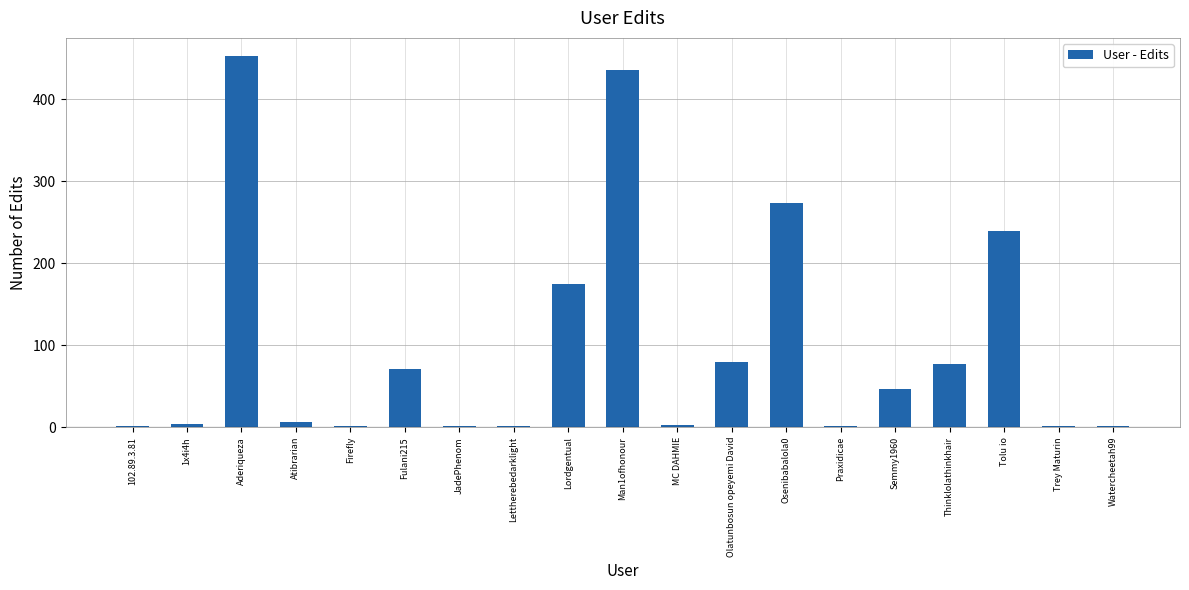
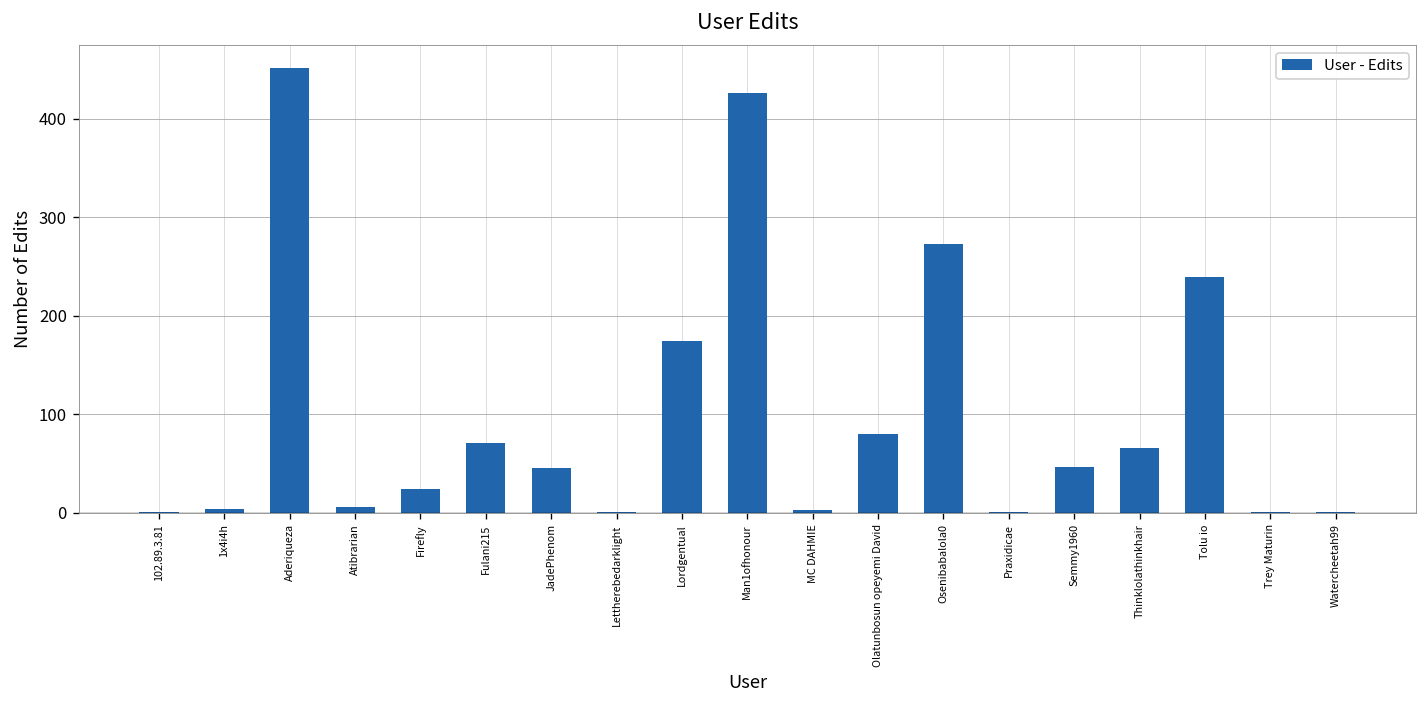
Firefly: 0 -> 20
JadePhenom: 0 -> 50
Man1ofhonour: 440 -> 430
Thinklolathinkhair: 80 -> 70
